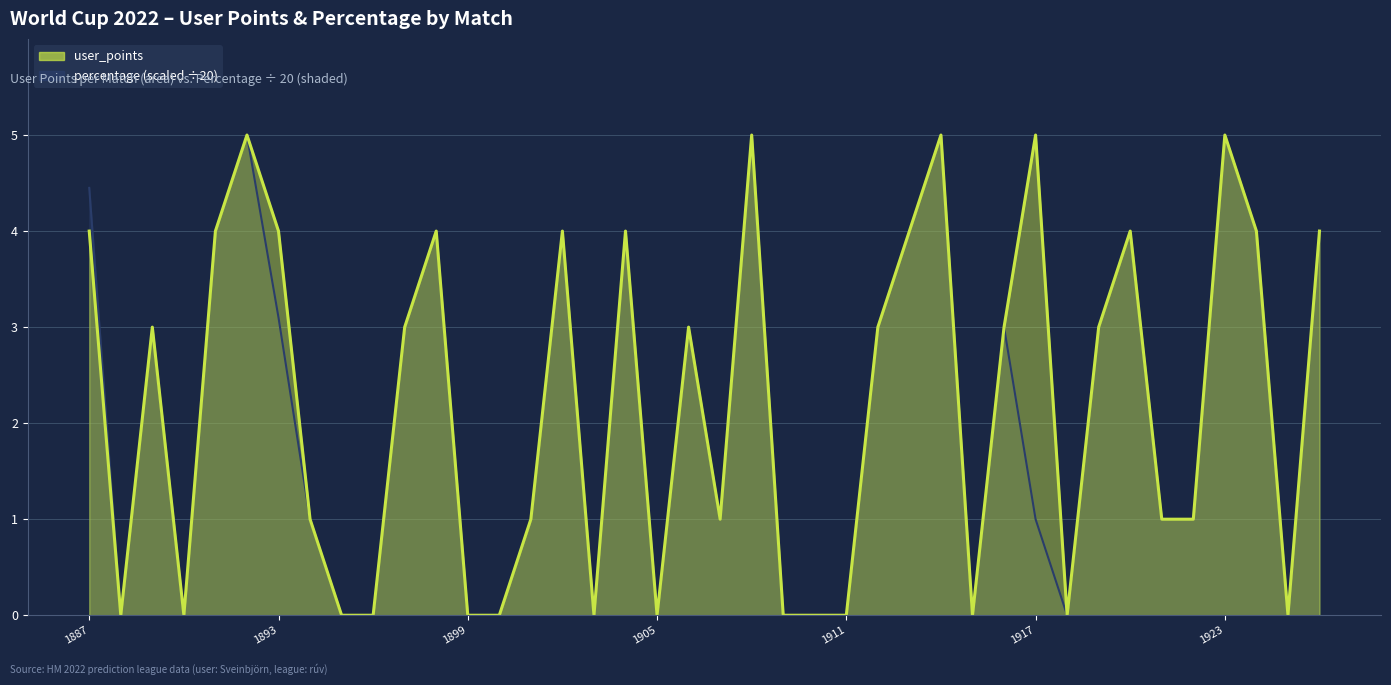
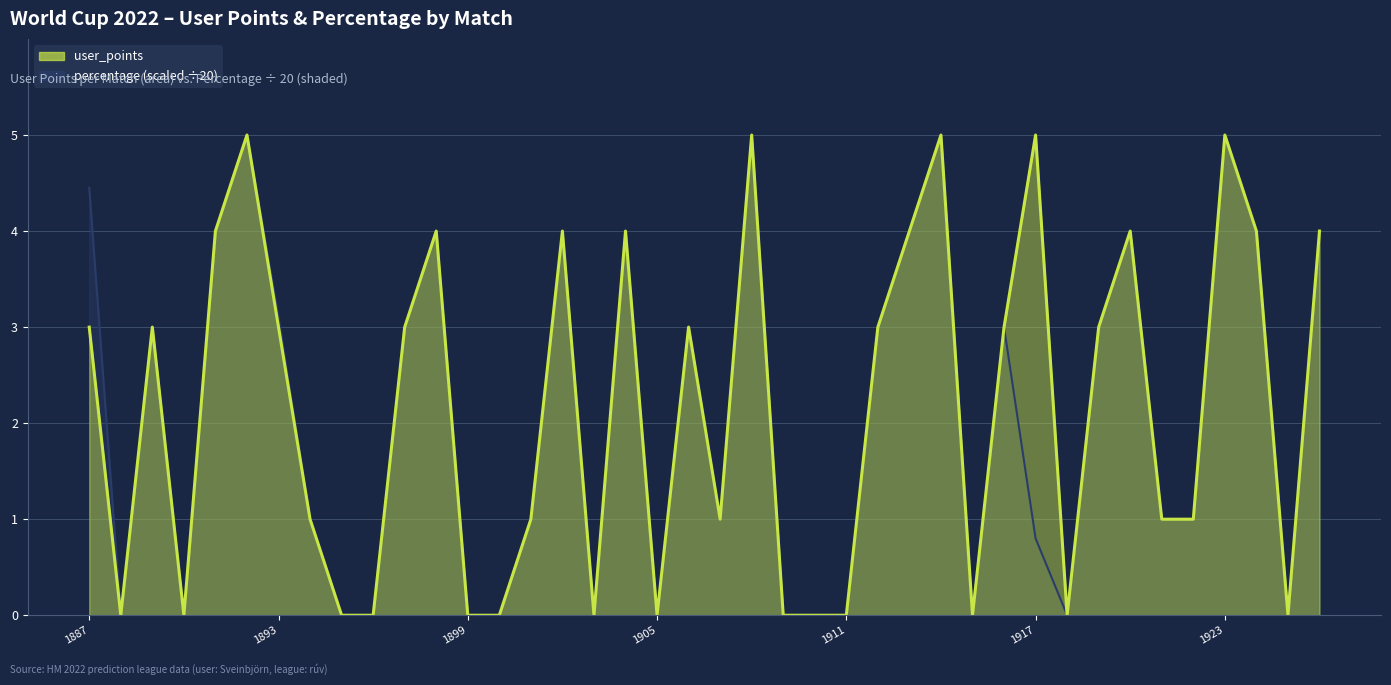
user_points, 1887: 4 -> 3
user_points, 1893: 4 -> 3
percentage (scaled ÷20), 1917: 1.0 -> 0.8
